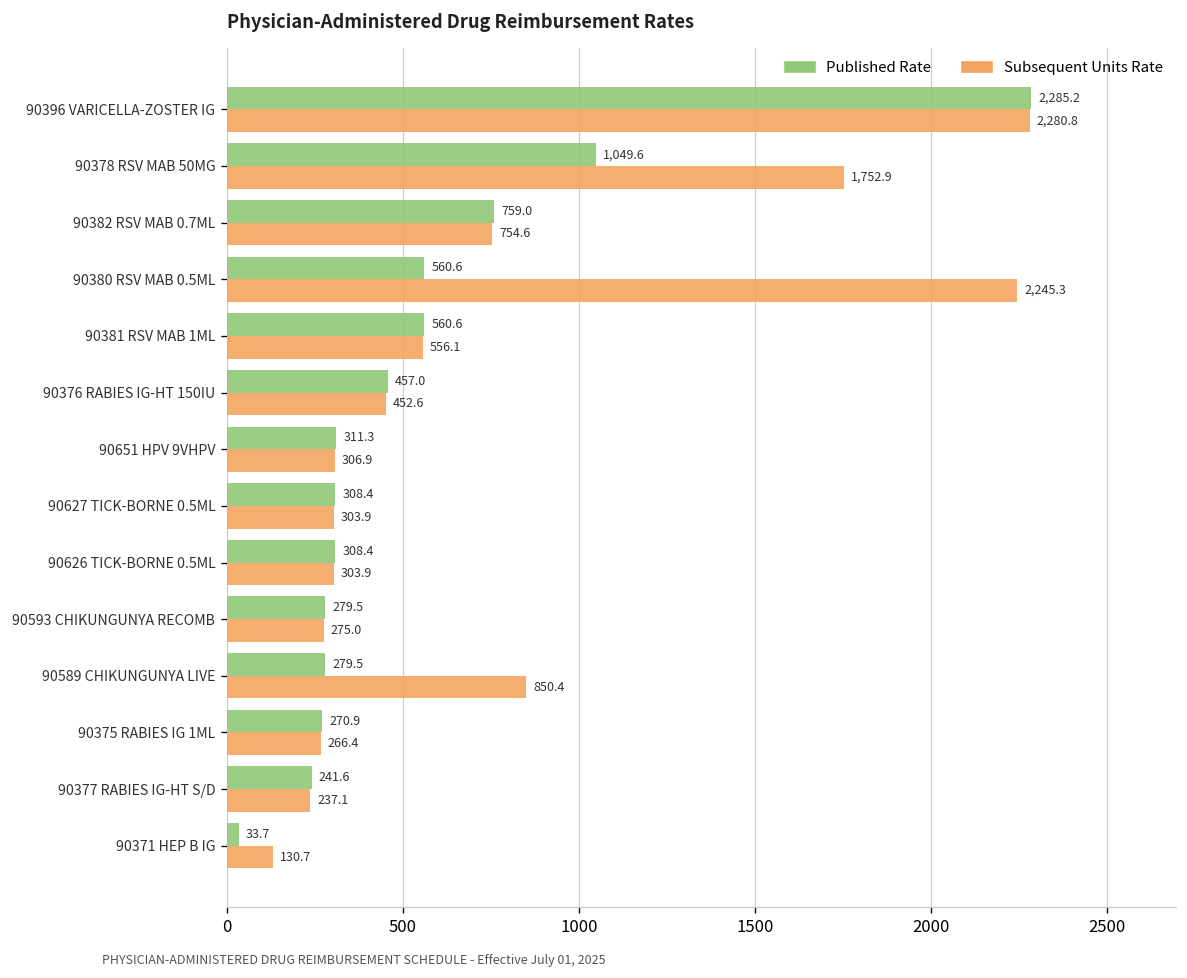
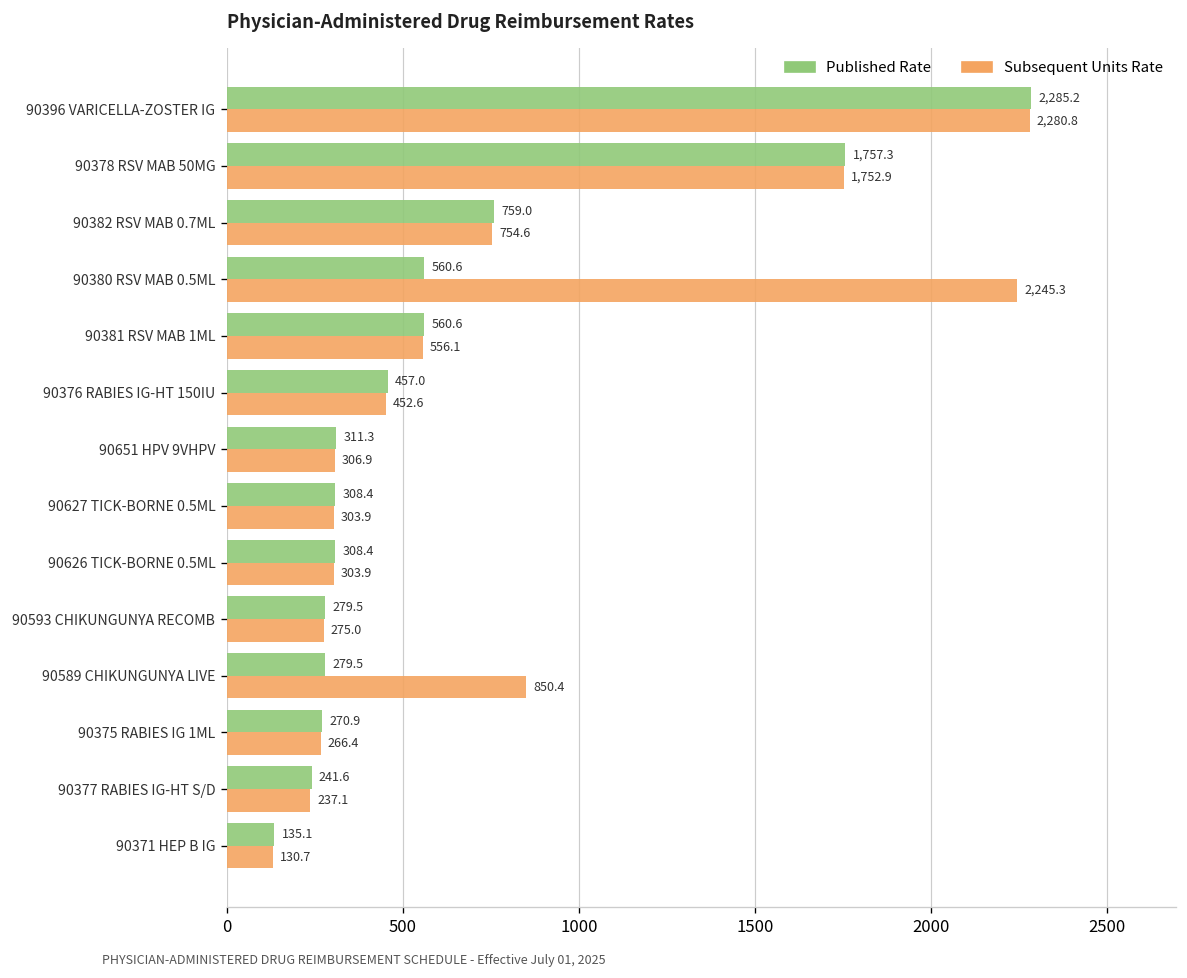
Published Rate, 90378 RSV MAB 50MG: 1,049.6 -> 1,757.3
Published Rate, 90371 HEP B IG: 33.7 -> 135.1
